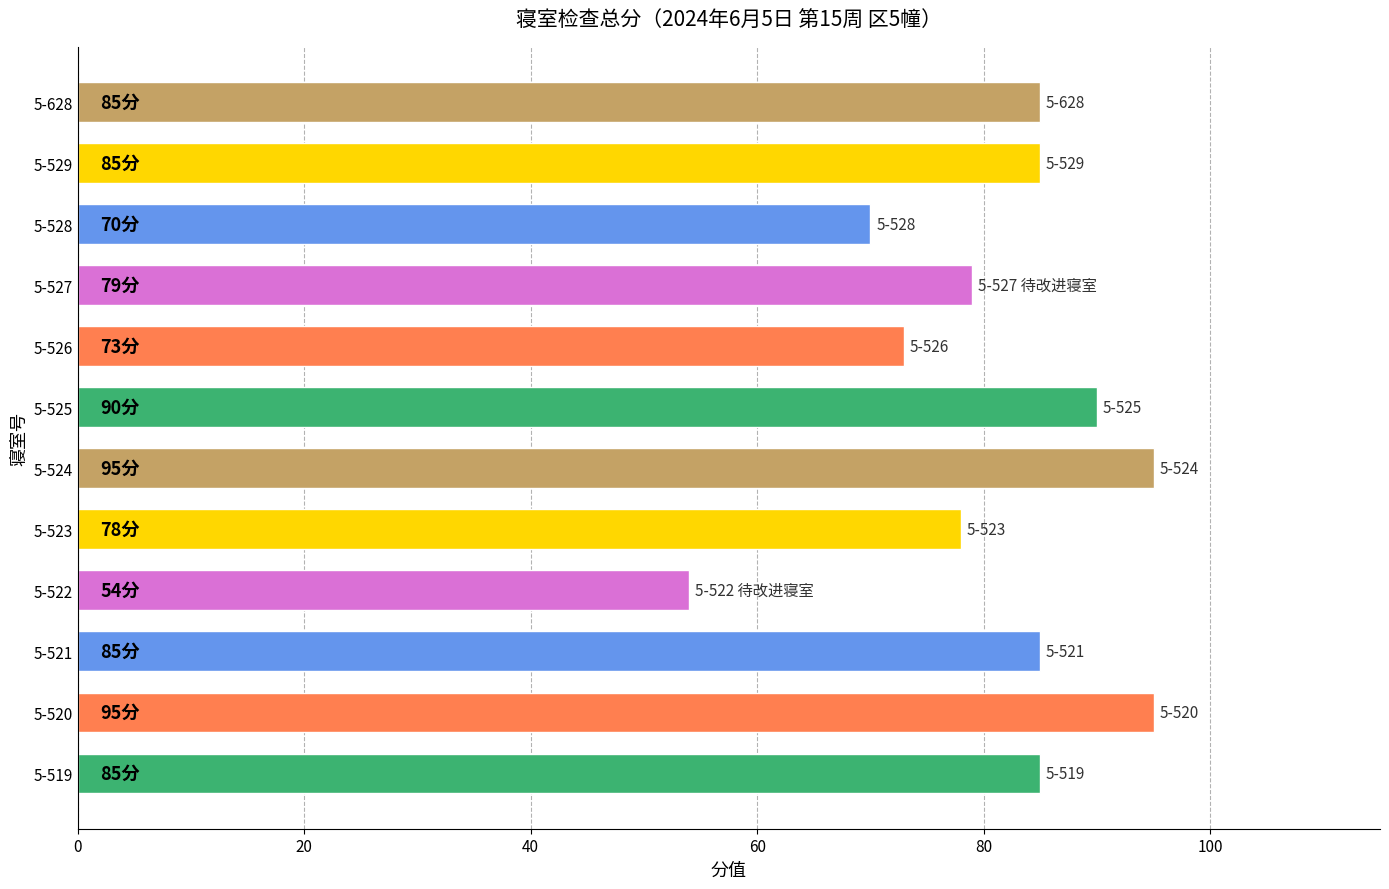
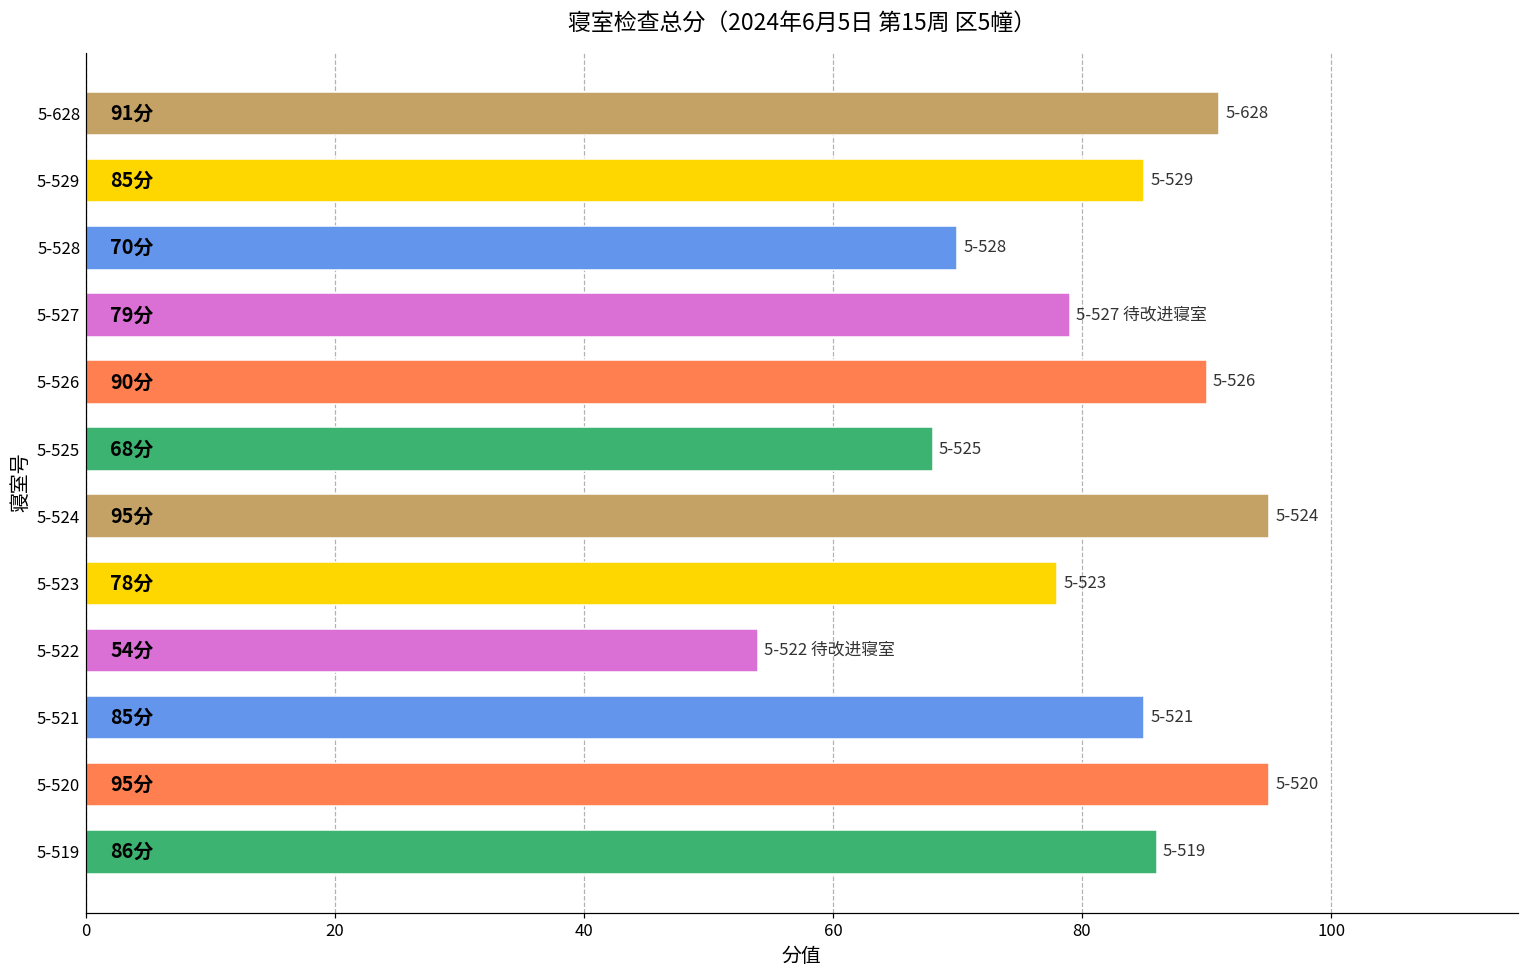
5-628: 85分 -> 91分
5-526: 73分 -> 90分
5-525: 90分 -> 68分
5-519: 85分 -> 86分
